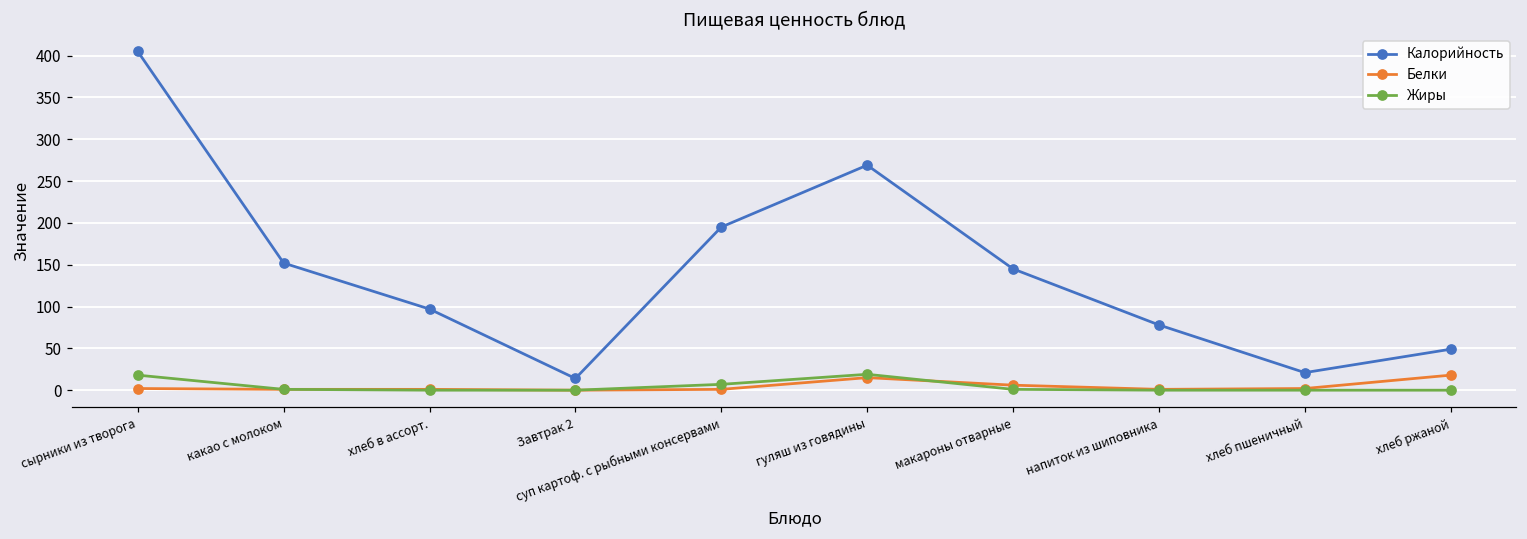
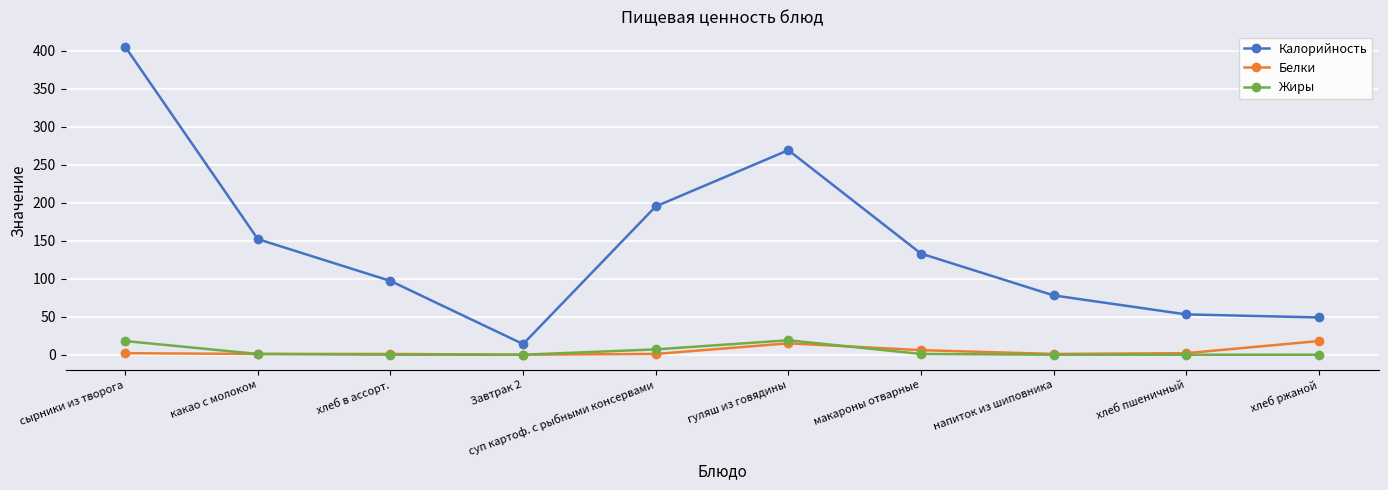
Калорийность, макароны отварные: 150 -> 130
Калорийность, хлеб пшеничный: 20 -> 50
